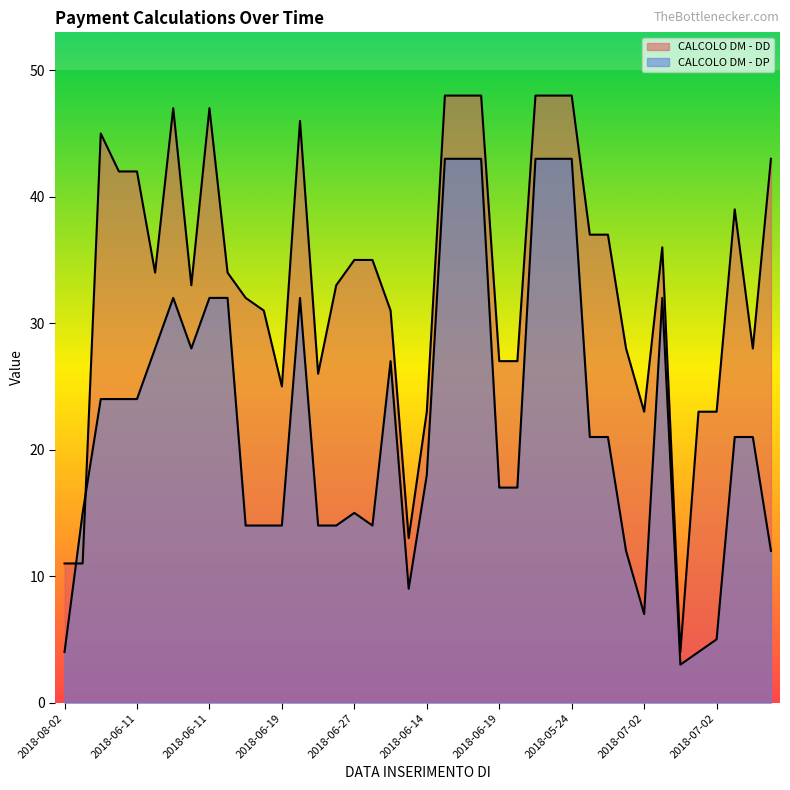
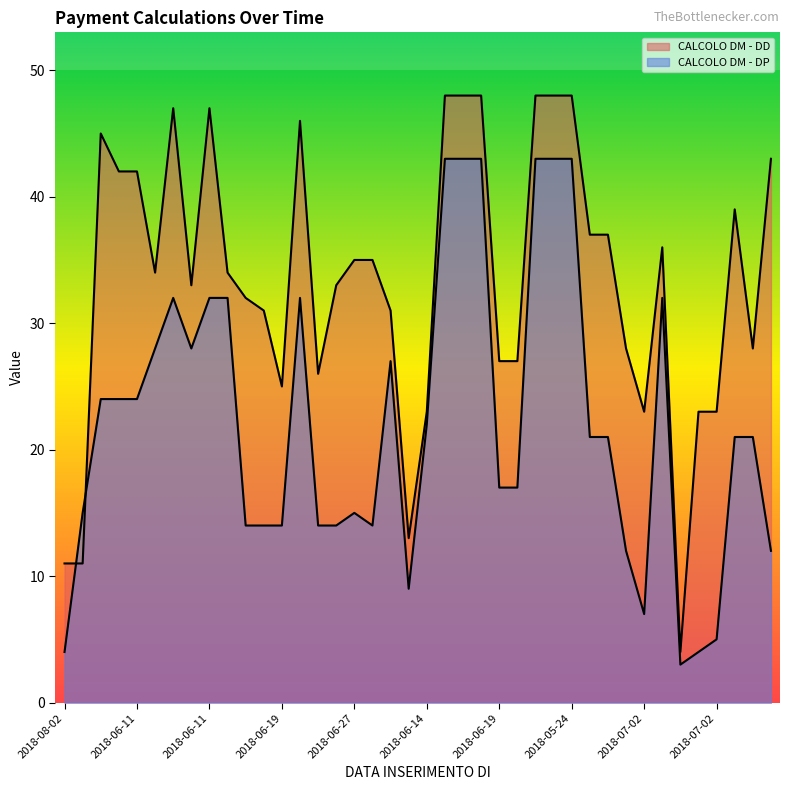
CALCOLO DM - DP, 2018-06-14: 18 -> 22
